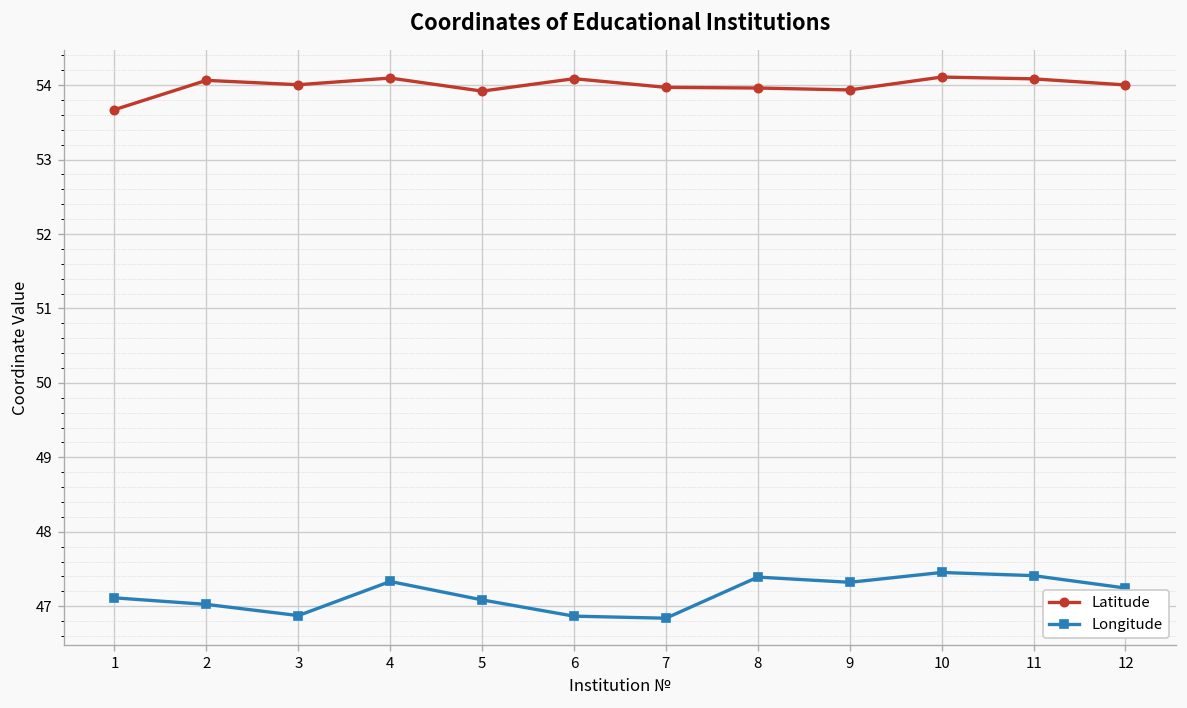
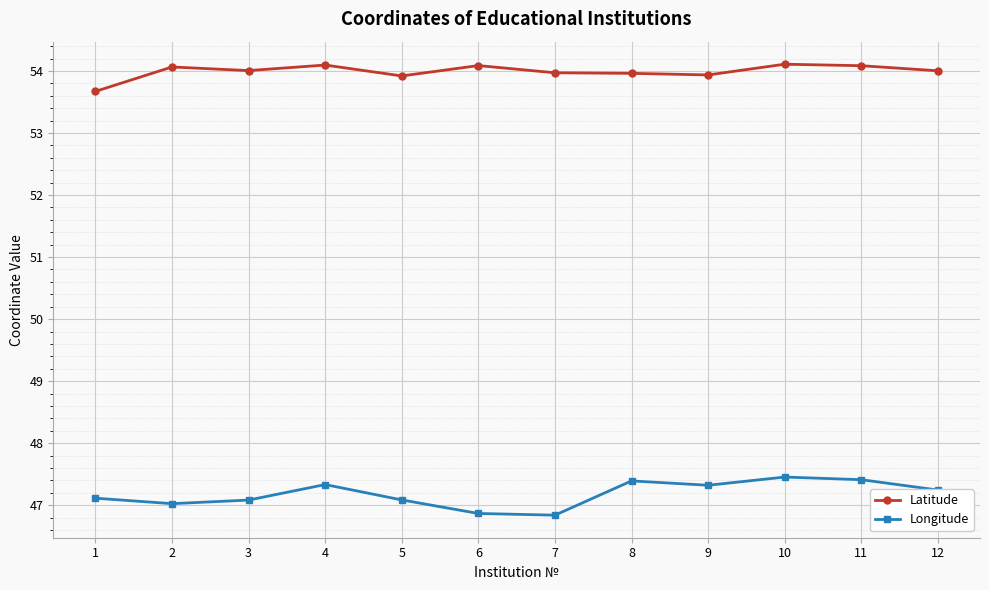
Longitude, 3: 46.9 -> 47.1
